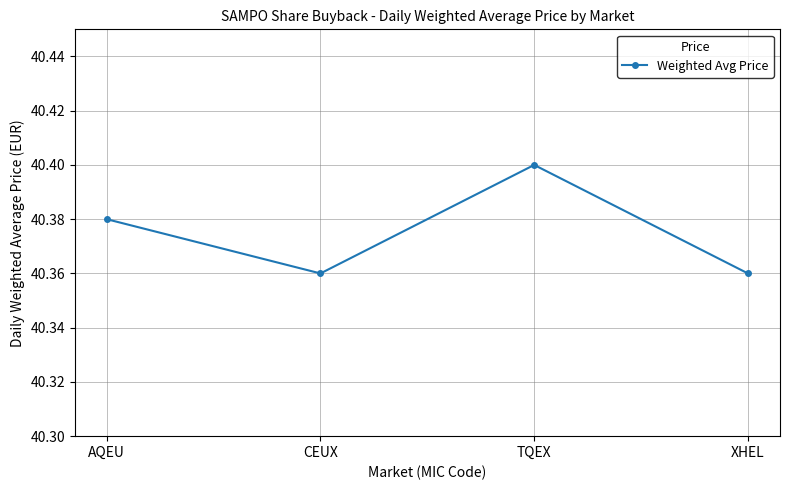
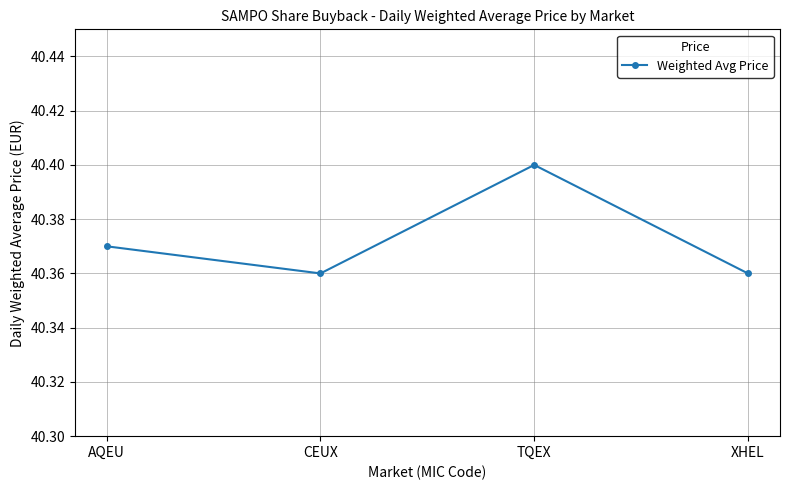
AQEU: 40.38 -> 40.37
